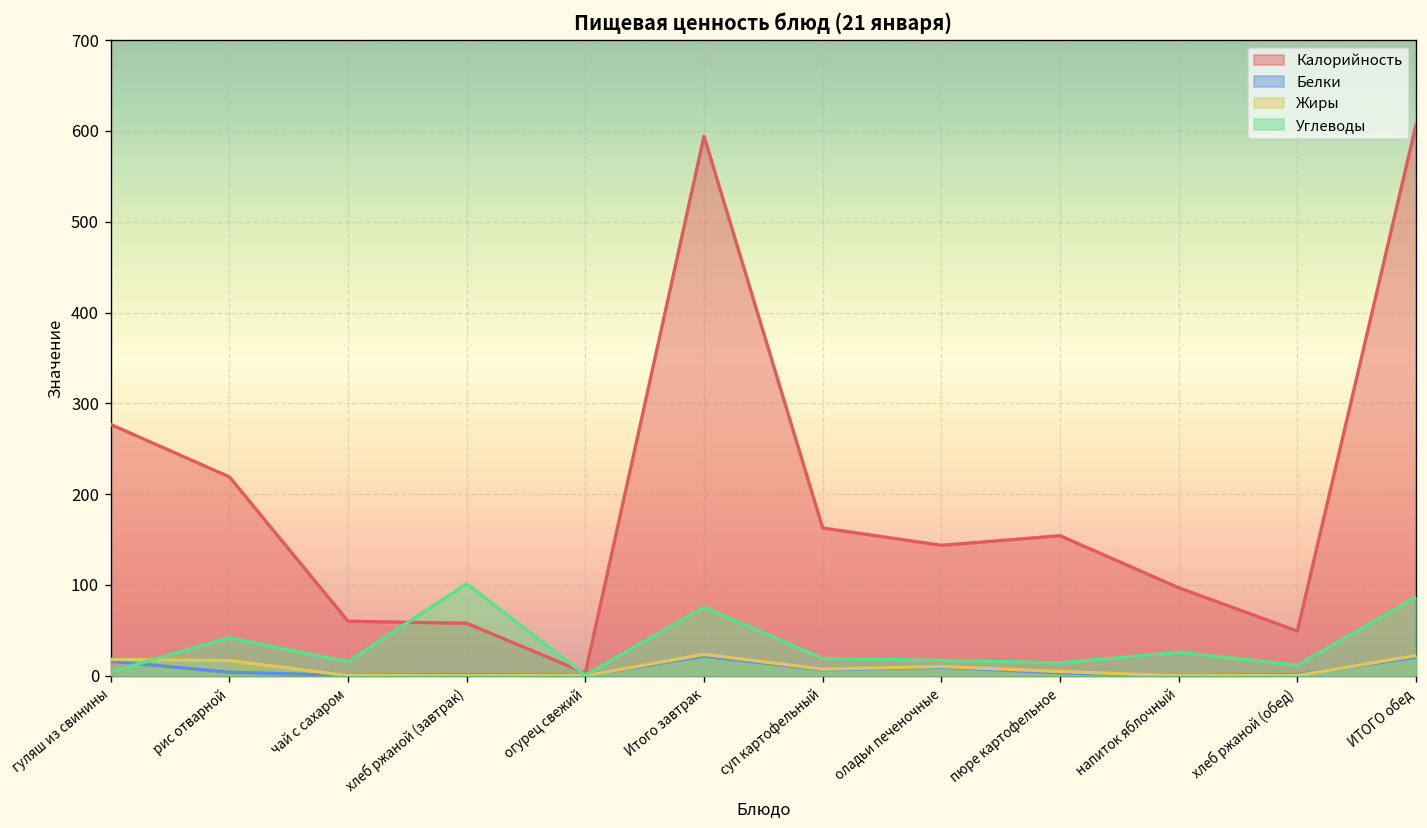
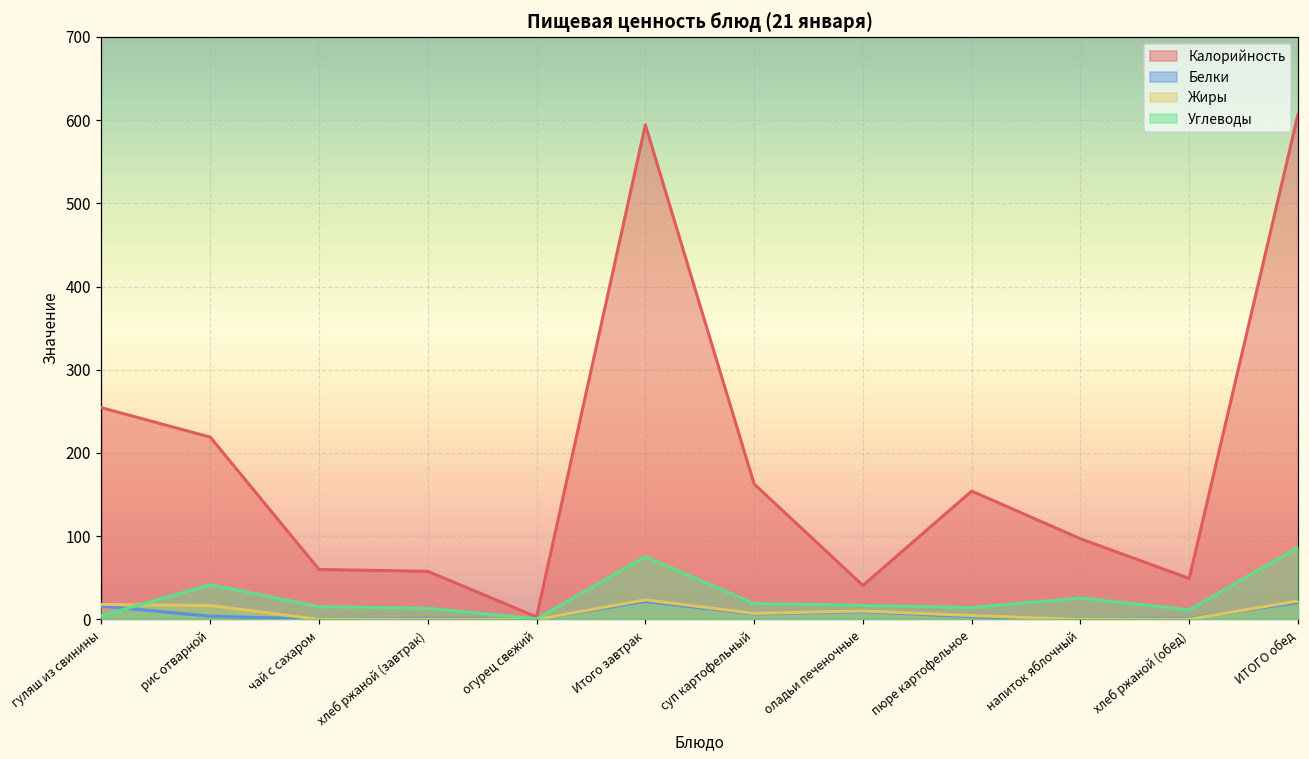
Калорийность, гуляш из свинины: 280 -> 250
Углеводы, хлеб ржаной (завтрак): 100 -> 10
Калорийность, оладьи печеночные: 140 -> 40
